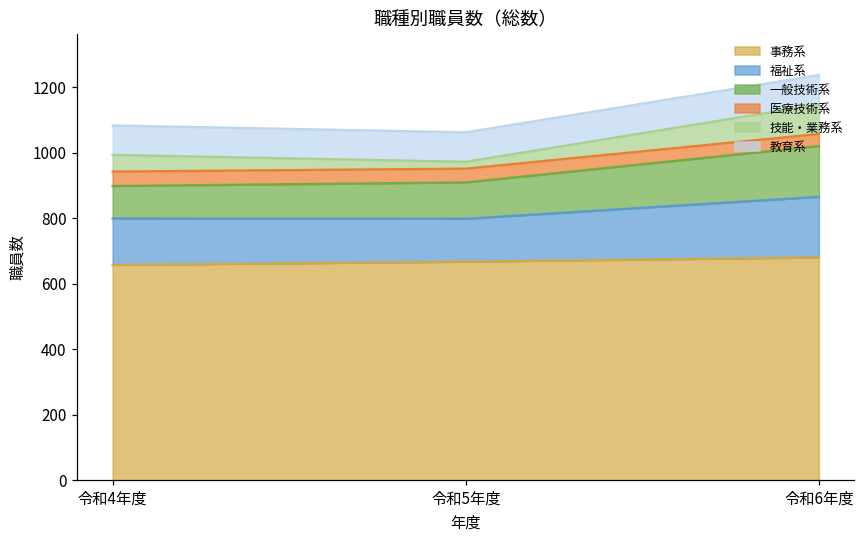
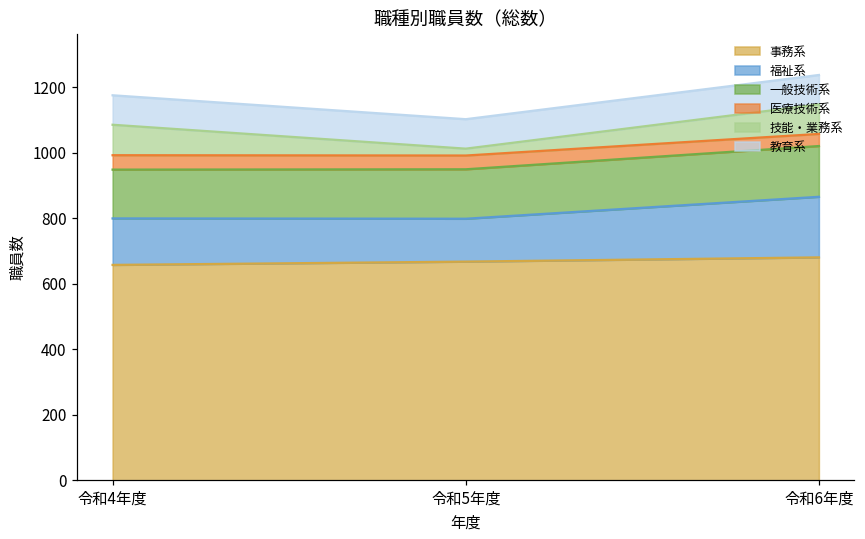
一般技術系, 令和4年度: 100 -> 150
技能・業務系, 令和4年度: 50 -> 90
一般技術系, 令和5年度: 110 -> 150
